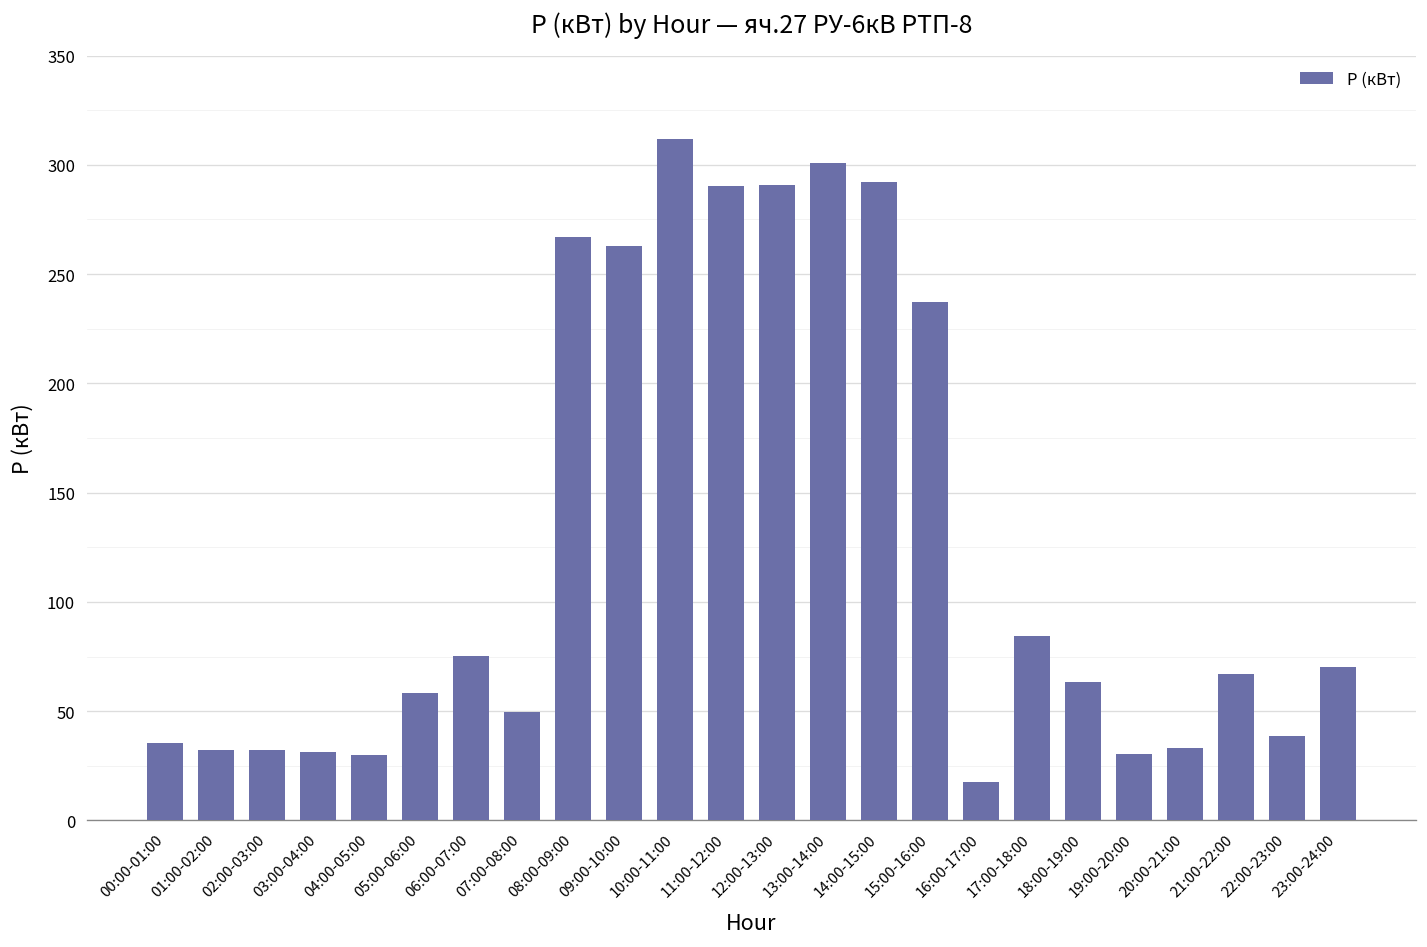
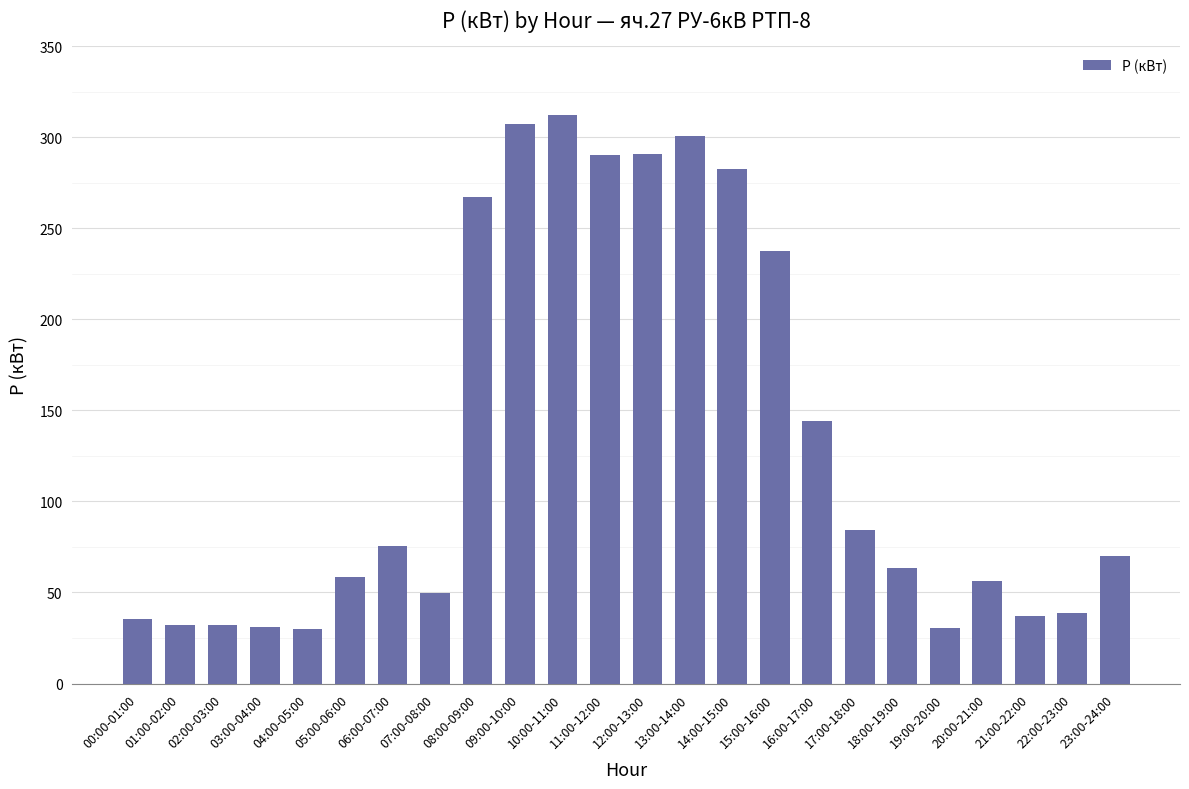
09:00-10:00: 263 -> 307
14:00-15:00: 292 -> 283
16:00-17:00: 18 -> 144
20:00-21:00: 33 -> 56
21:00-22:00: 67 -> 37
